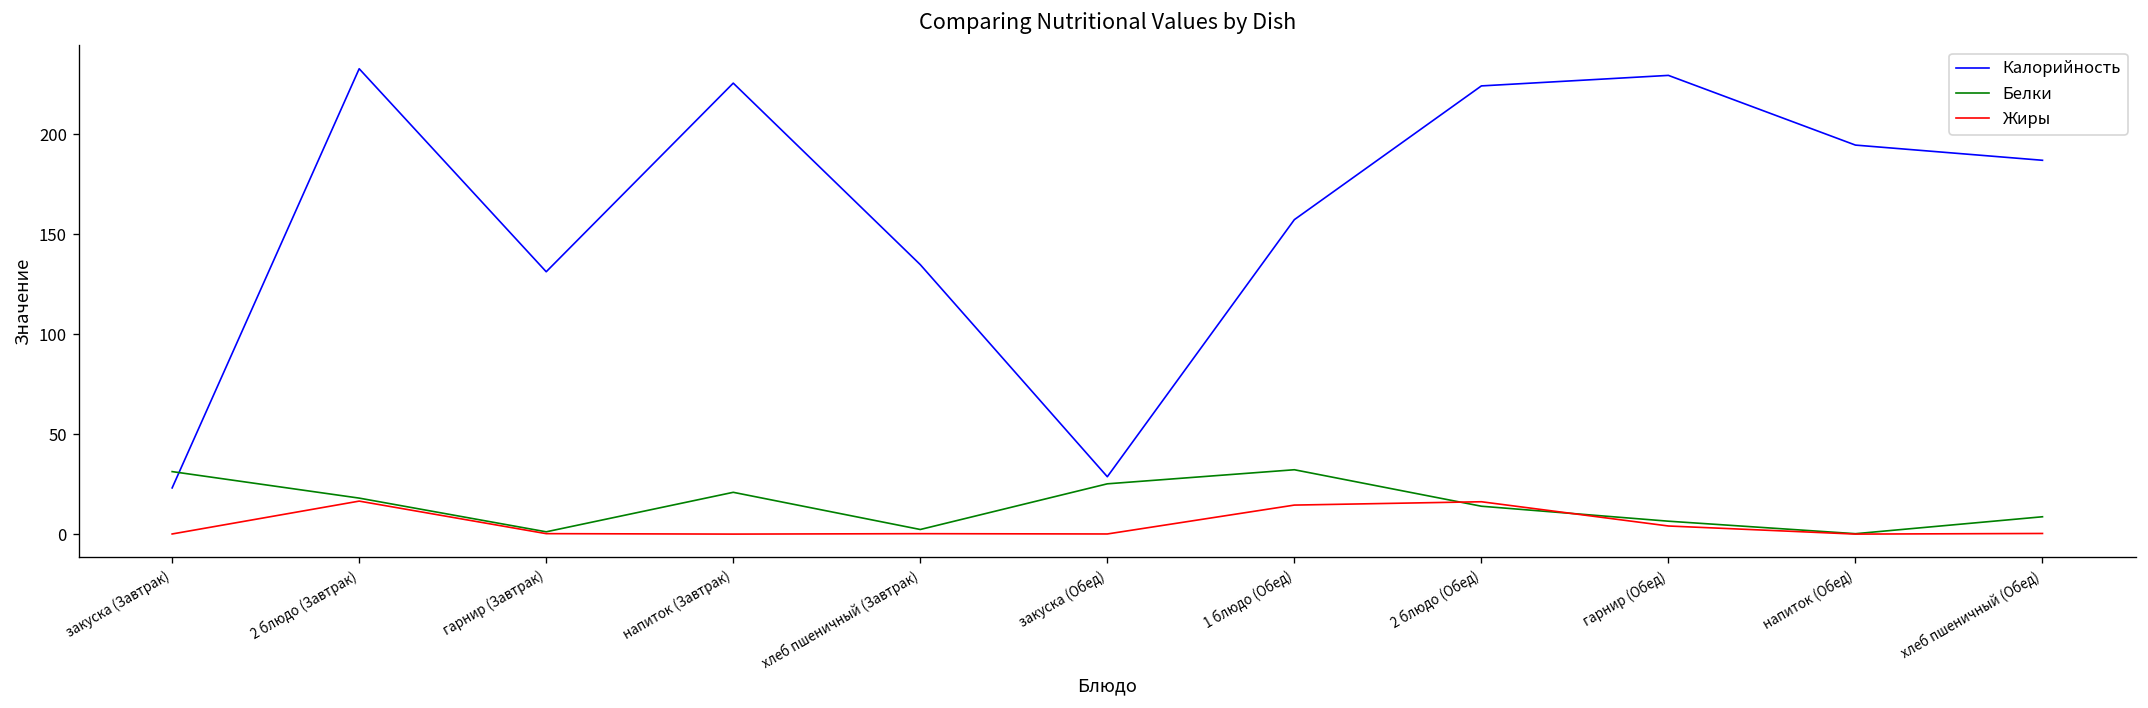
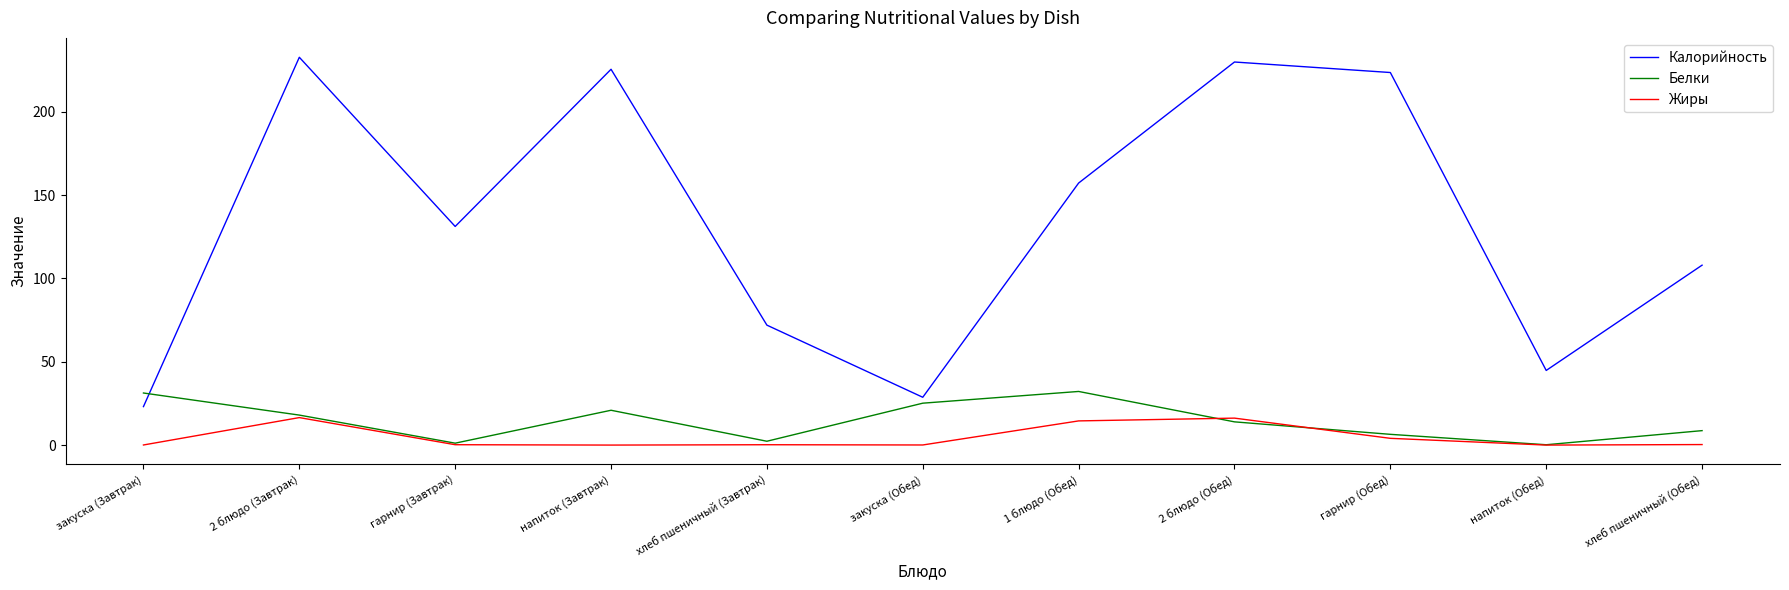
Калорийность, хлеб пшеничный (Завтрак): 135 -> 72
Калорийность, 2 блюдо (Обед): 224 -> 230
Калорийность, гарнир (Обед): 229 -> 224
Калорийность, напиток (Обед): 195 -> 45
Калорийность, хлеб пшеничный (Обед): 187 -> 108
